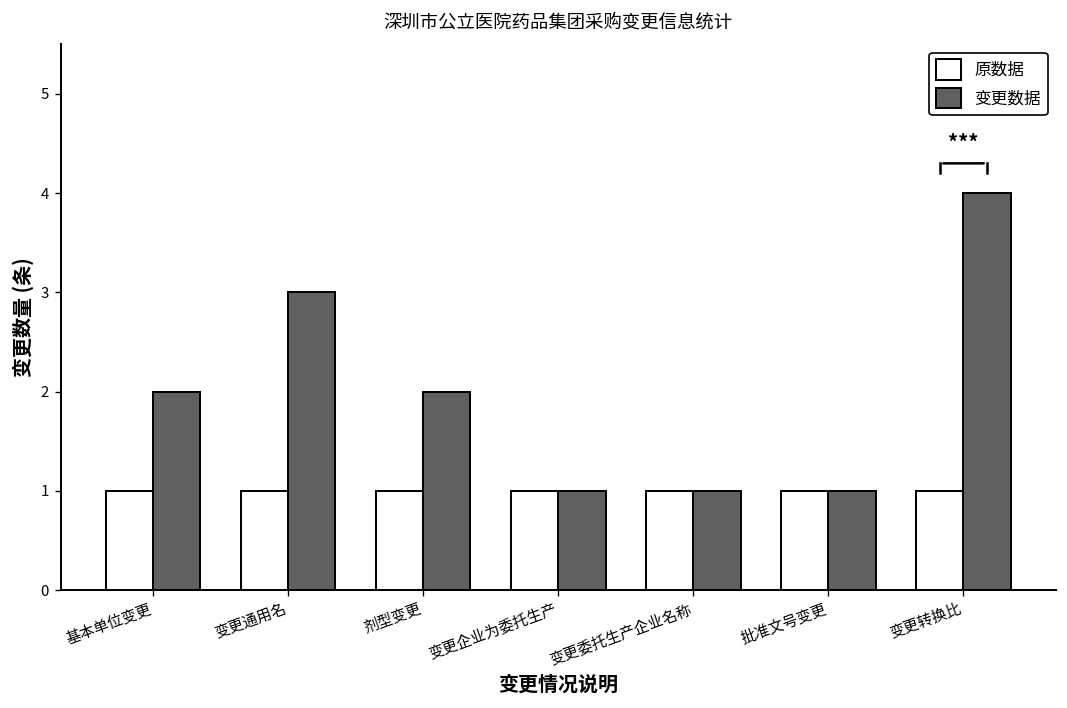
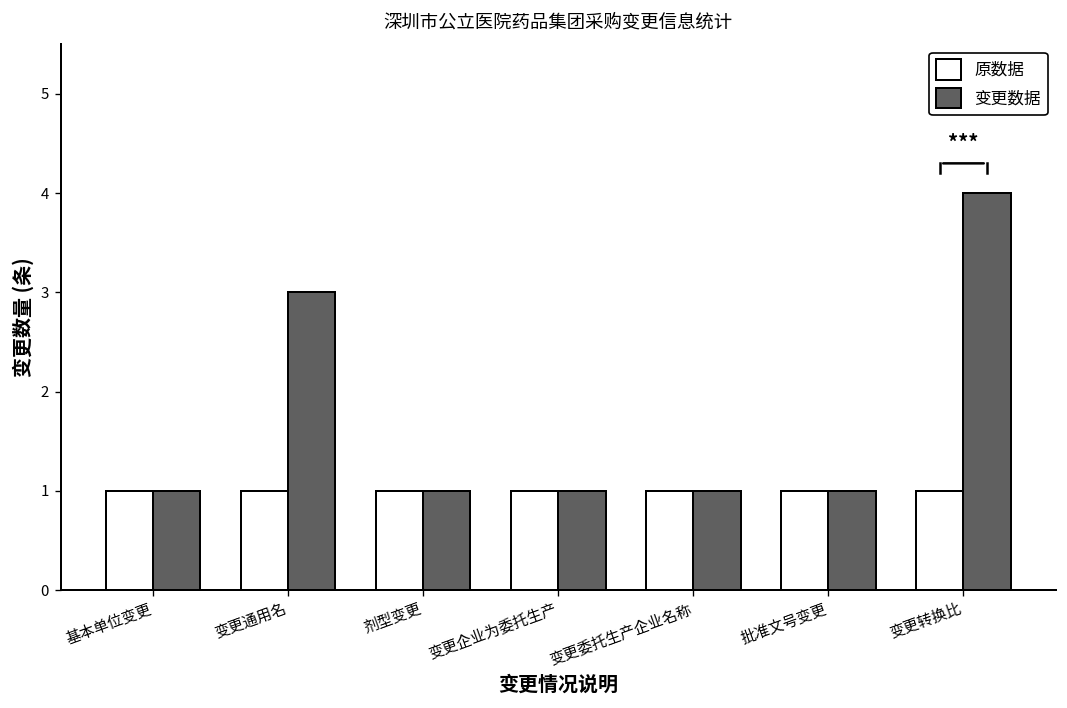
变更数据, 基本单位变更: 2 -> 1
变更数据, 剂型变更: 2 -> 1
